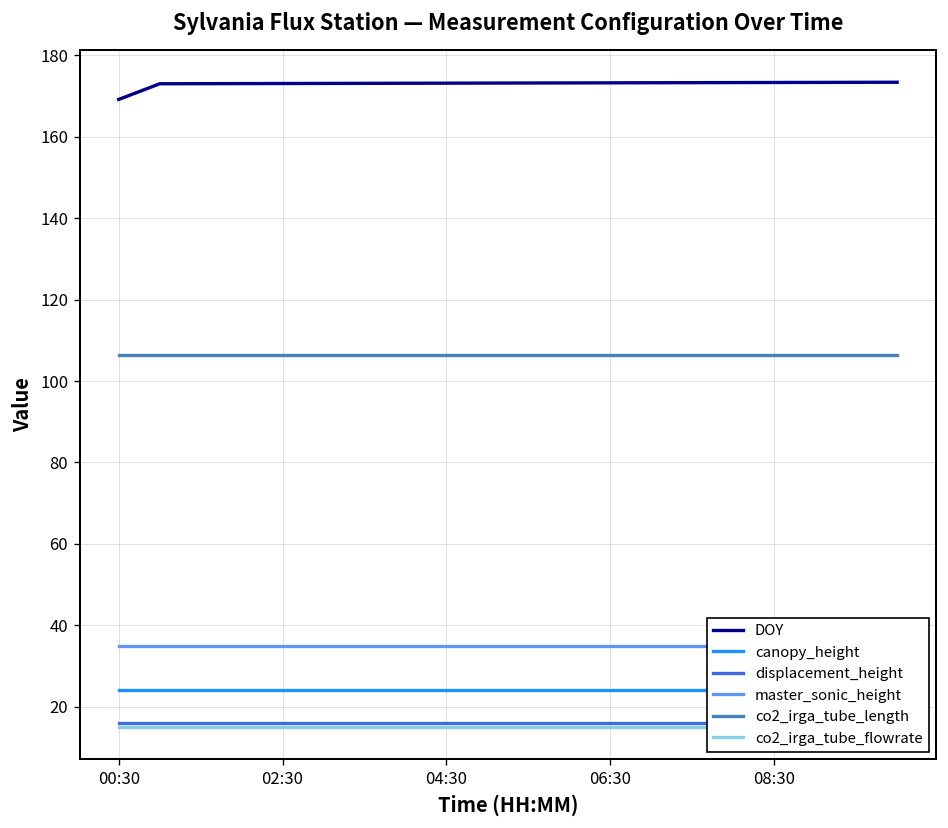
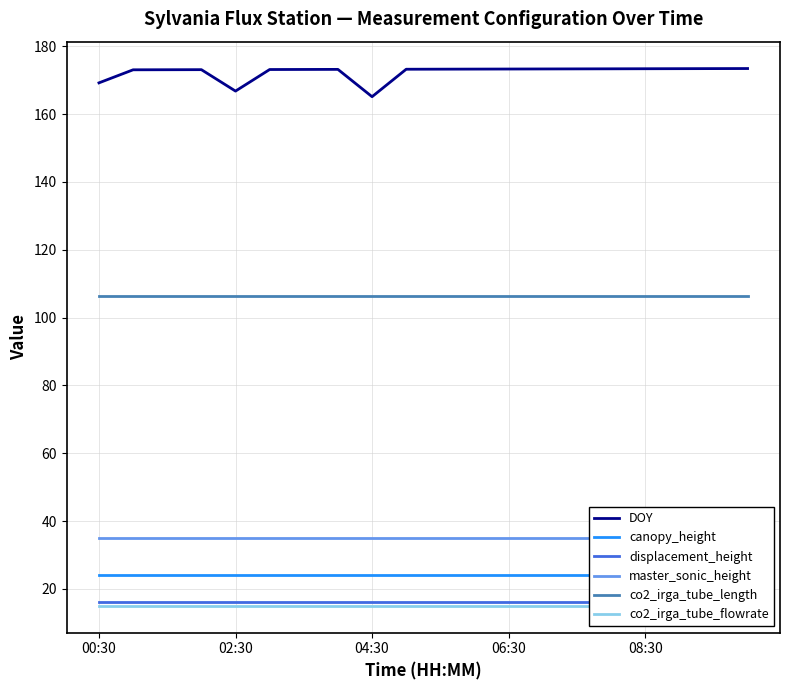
DOY, 02:30: 173 -> 167
DOY, 04:30: 173 -> 165
